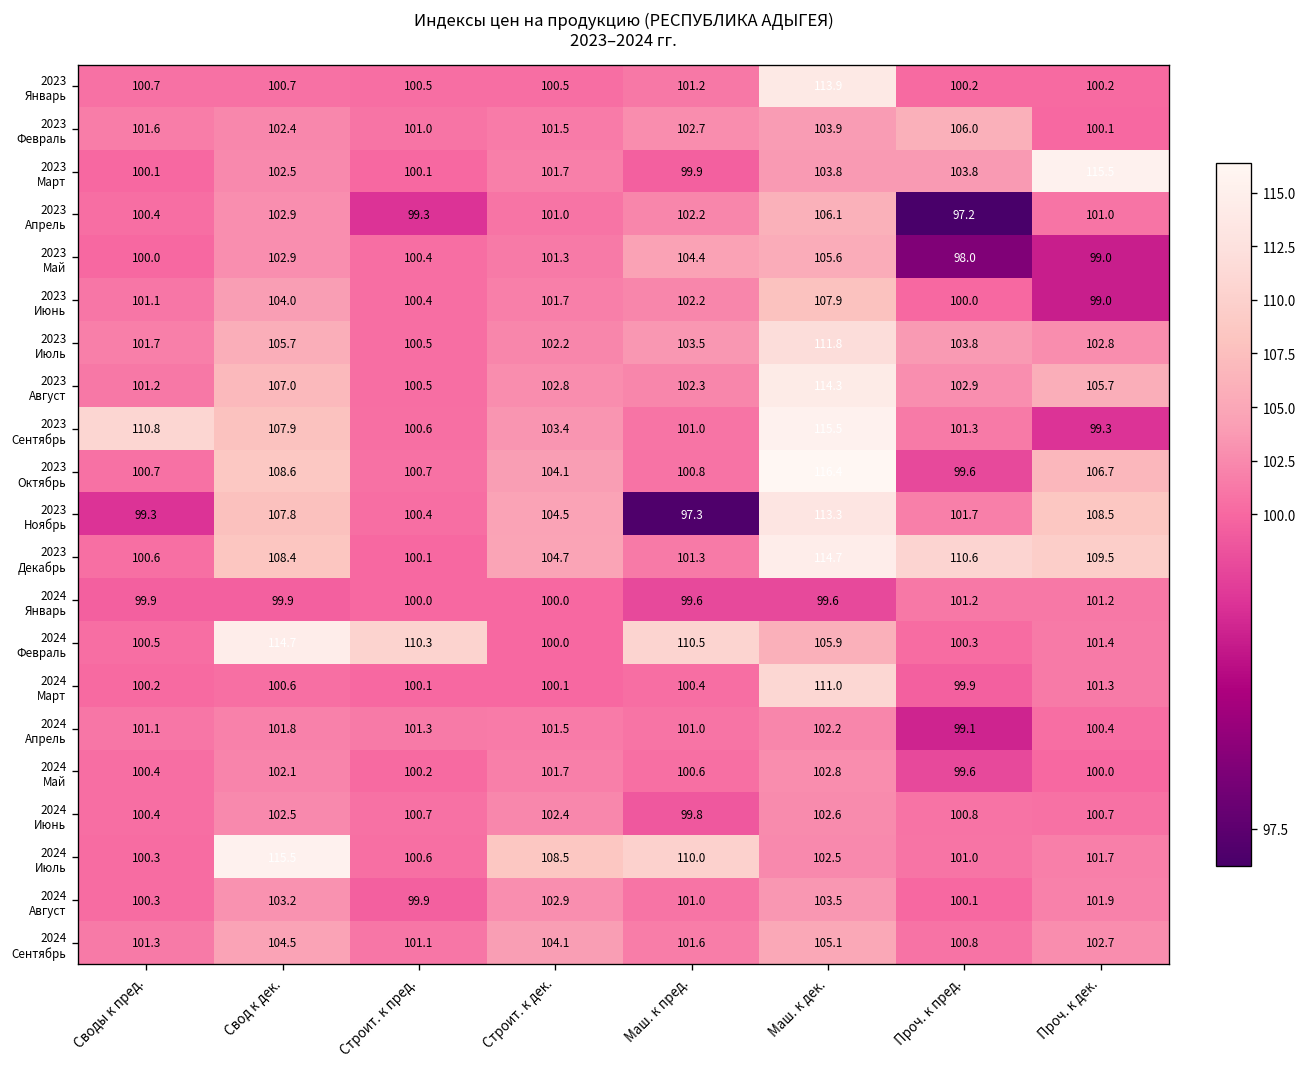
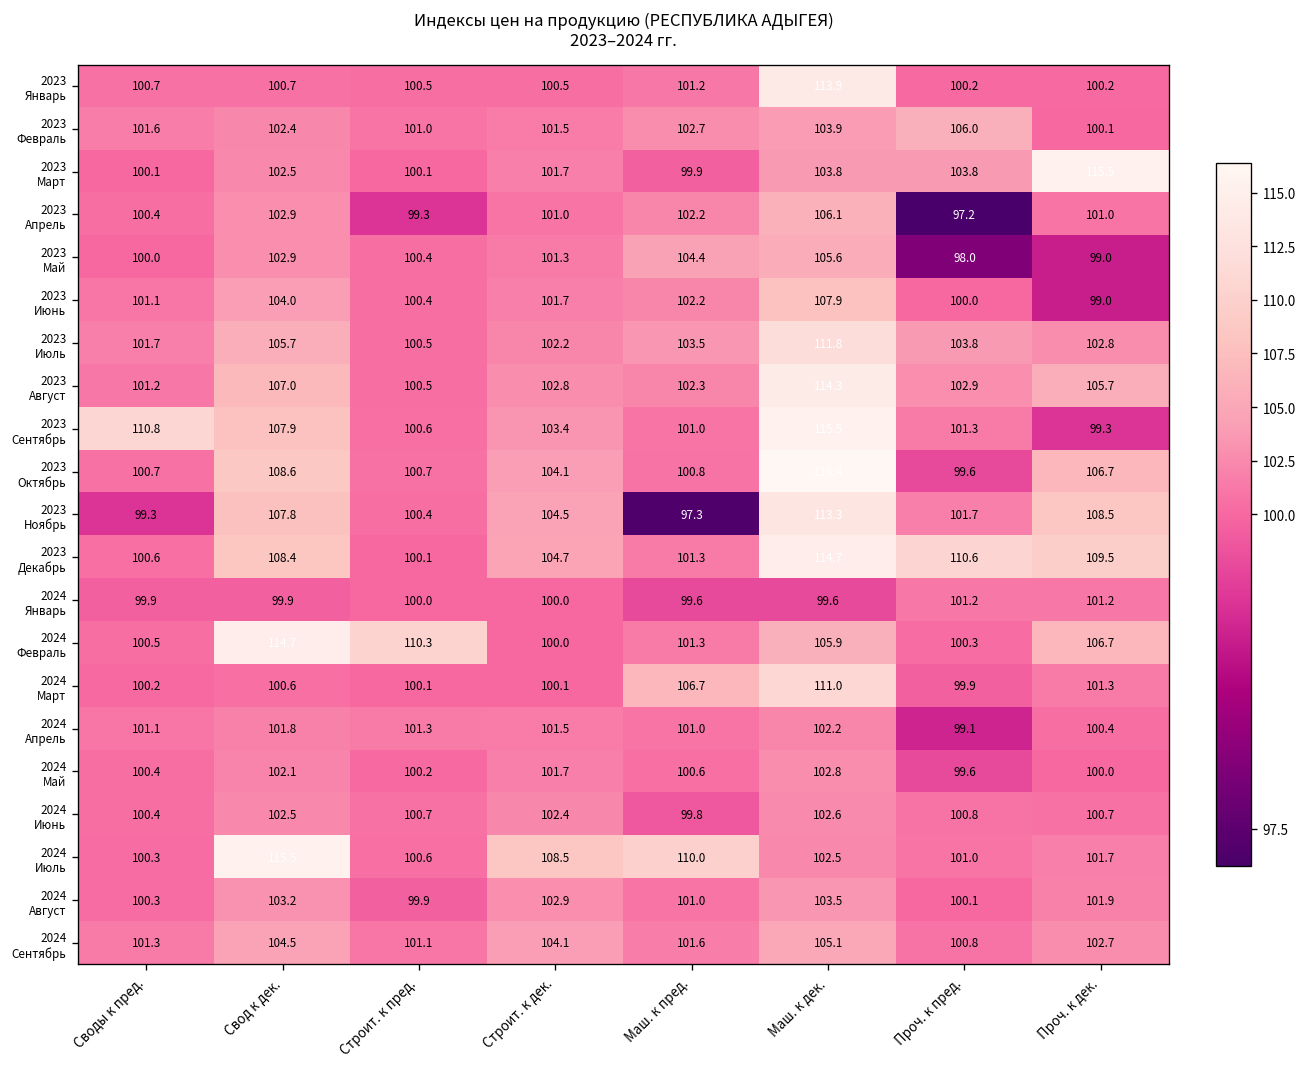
2024 Февраль, Маш. к пред.: 110.5 -> 101.3
2024 Февраль, Проч. к дек.: 101.4 -> 106.7
2024 Март, Маш. к пред.: 100.4 -> 106.7
